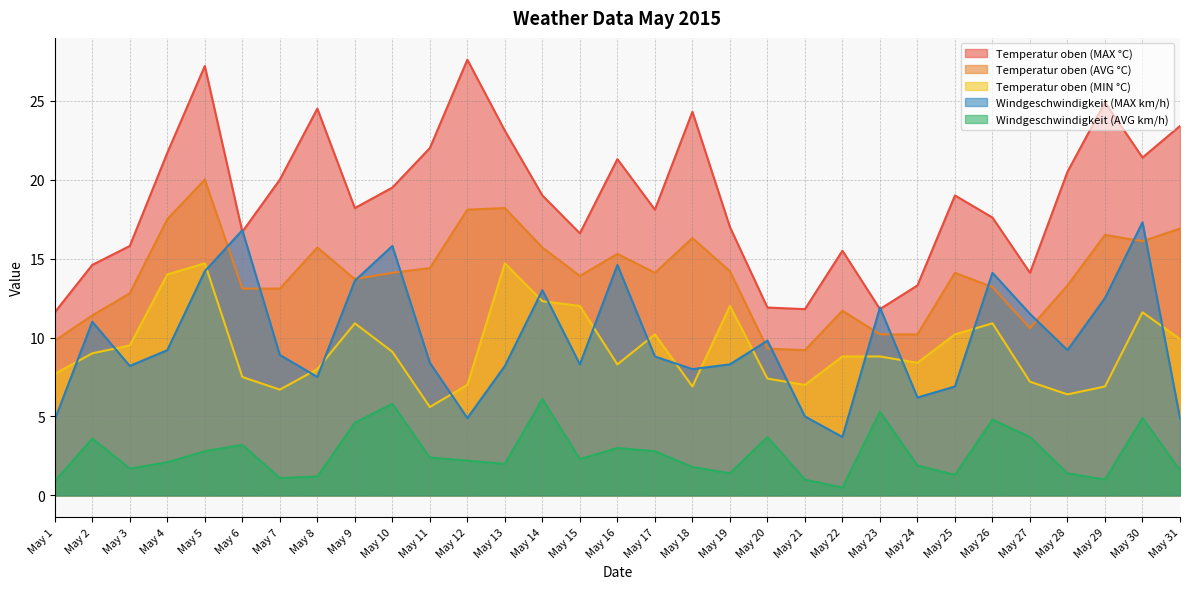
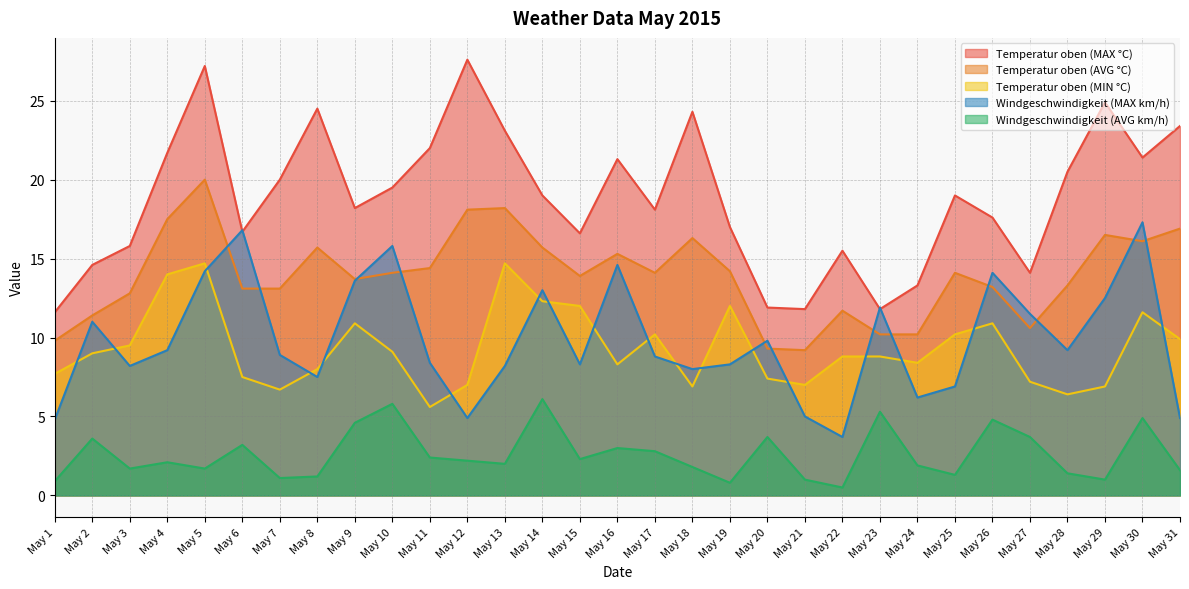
Windgeschwindigkeit (AVG km/h), May 5: 2.8 -> 1.7
Windgeschwindigkeit (AVG km/h), May 19: 1.4 -> 0.8
